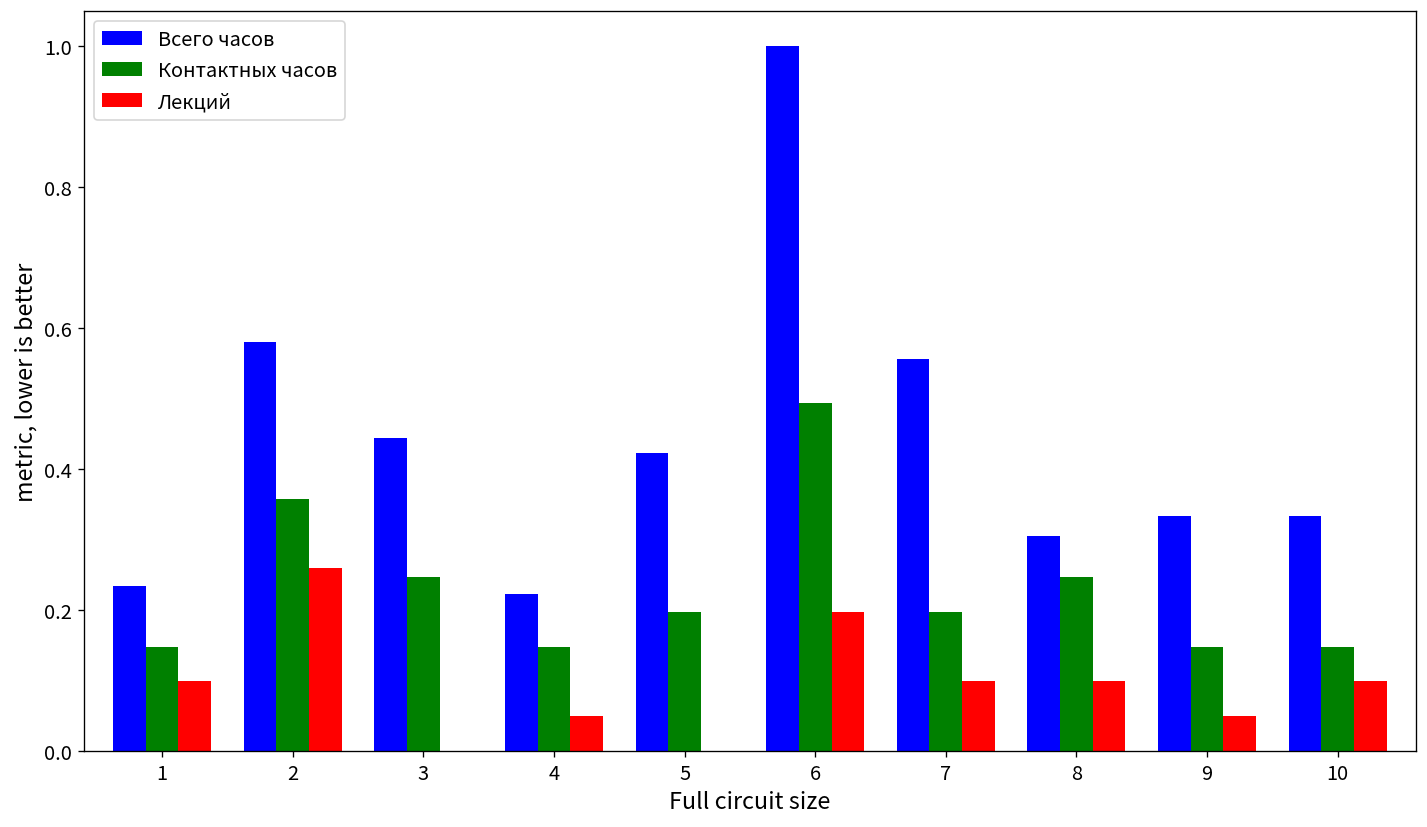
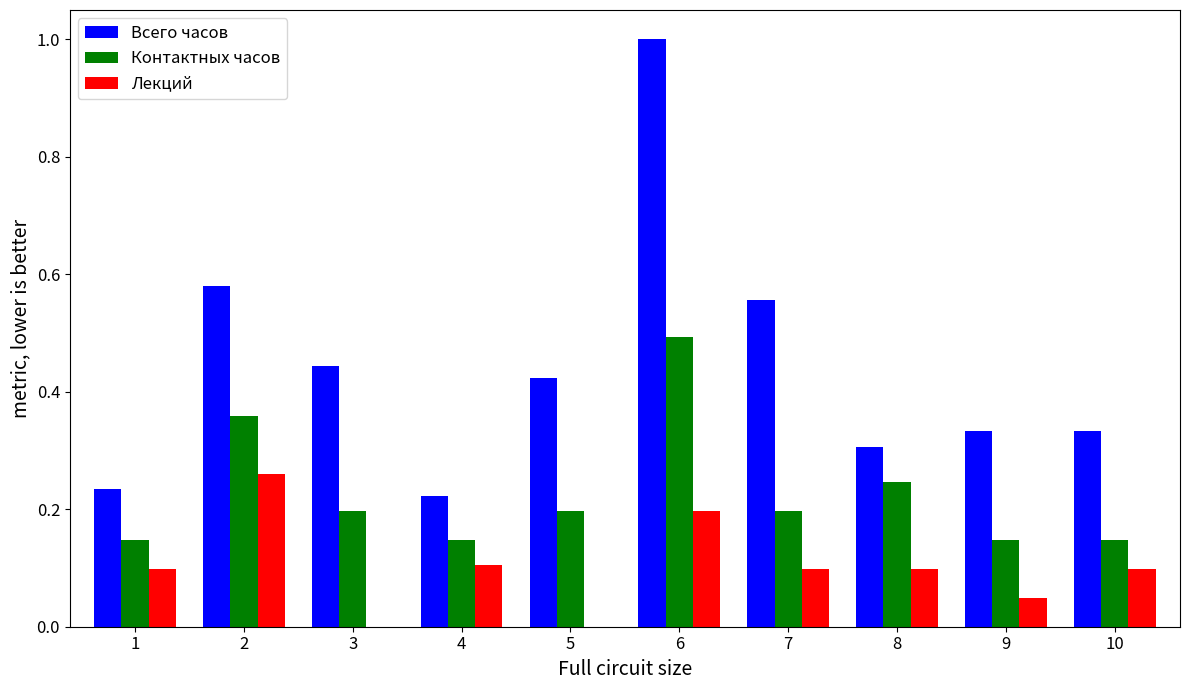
Контактных часов, 3: 0.25 -> 0.20
Лекций, 4: 0.05 -> 0.10
